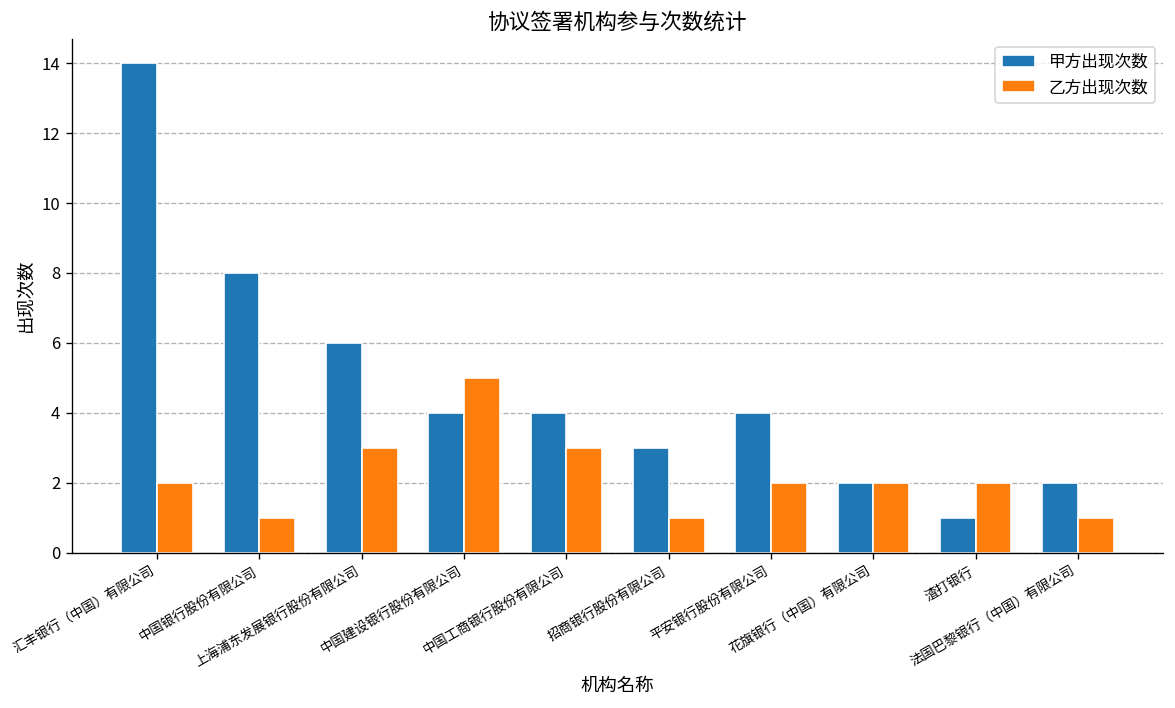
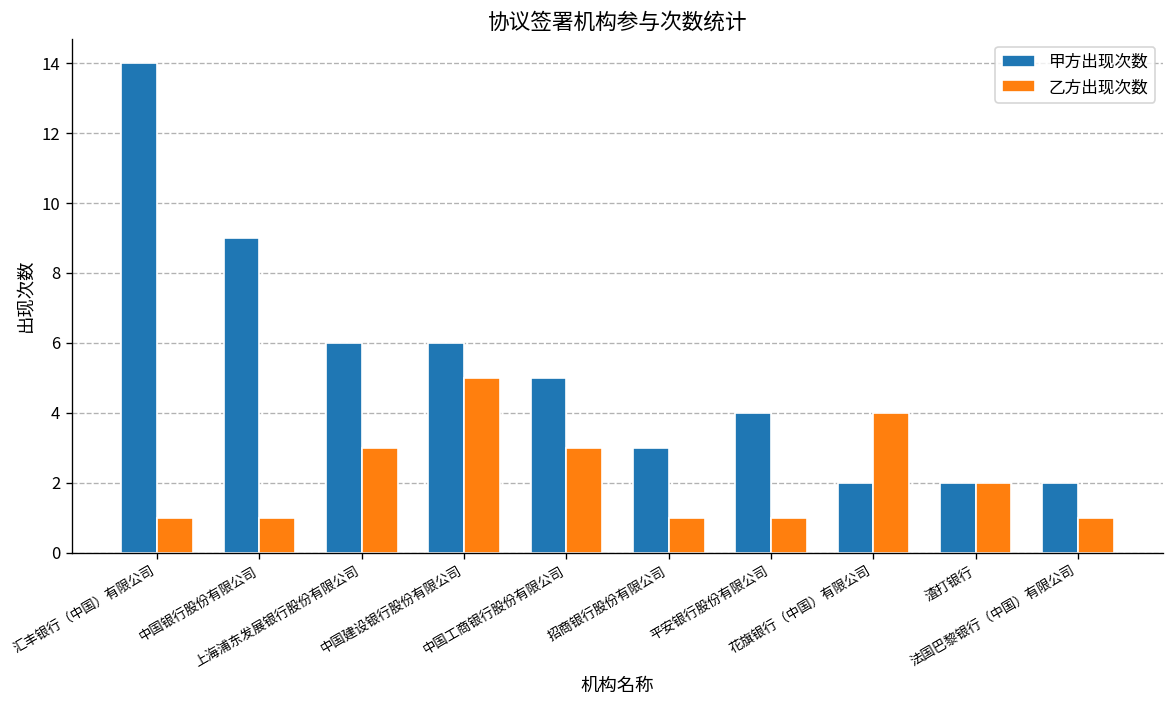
乙方出现次数, 汇丰银行（中国）有限公司: 2 -> 1
甲方出现次数, 中国银行股份有限公司: 8 -> 9
甲方出现次数, 中国建设银行股份有限公司: 4 -> 6
甲方出现次数, 中国工商银行股份有限公司: 4 -> 5
乙方出现次数, 平安银行股份有限公司: 2 -> 1
乙方出现次数, 花旗银行（中国）有限公司: 2 -> 4
甲方出现次数, 渣打银行: 1 -> 2
